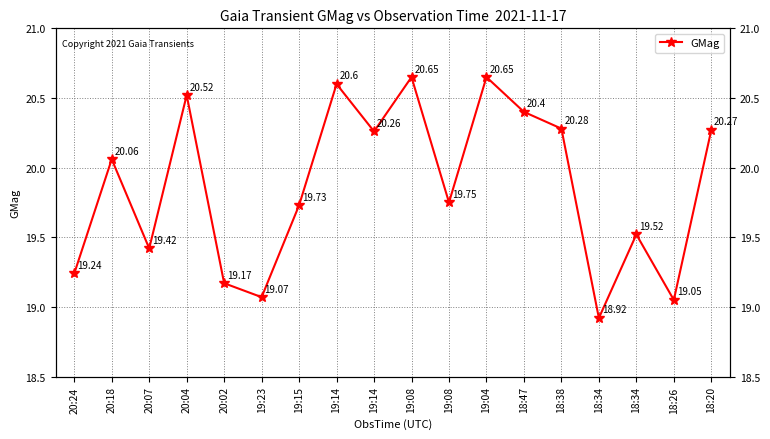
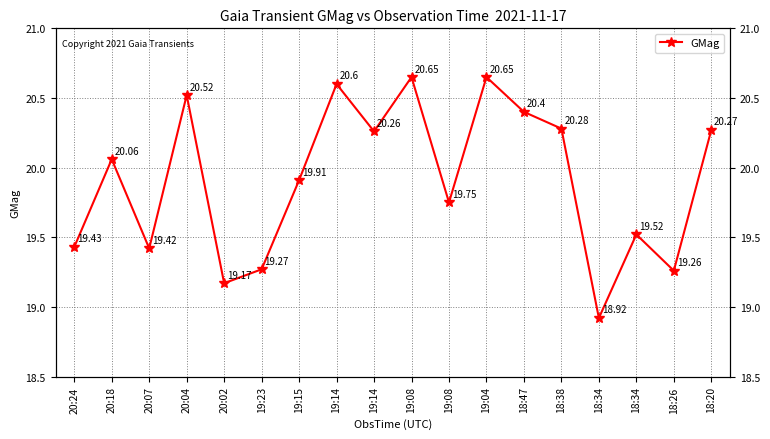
20:24: 19.24 -> 19.43
19:23: 19.07 -> 19.27
19:15: 19.73 -> 19.91
18:26: 19.05 -> 19.26
